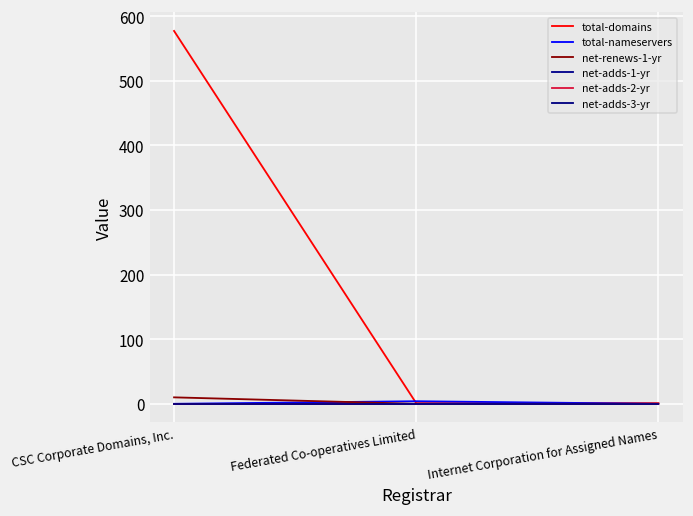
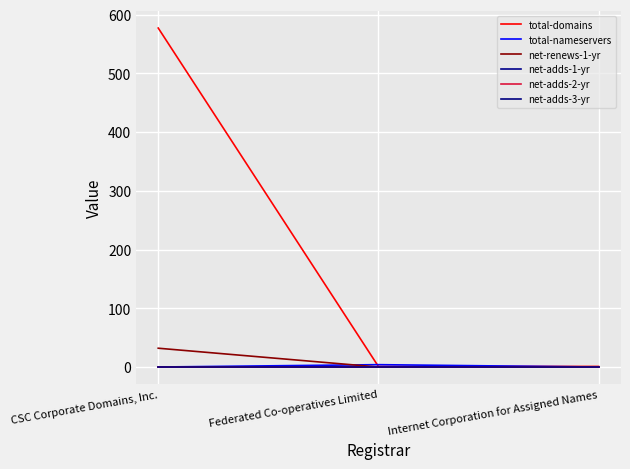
net-renews-1-yr, CSC Corporate Domains, Inc.: 10 -> 30
